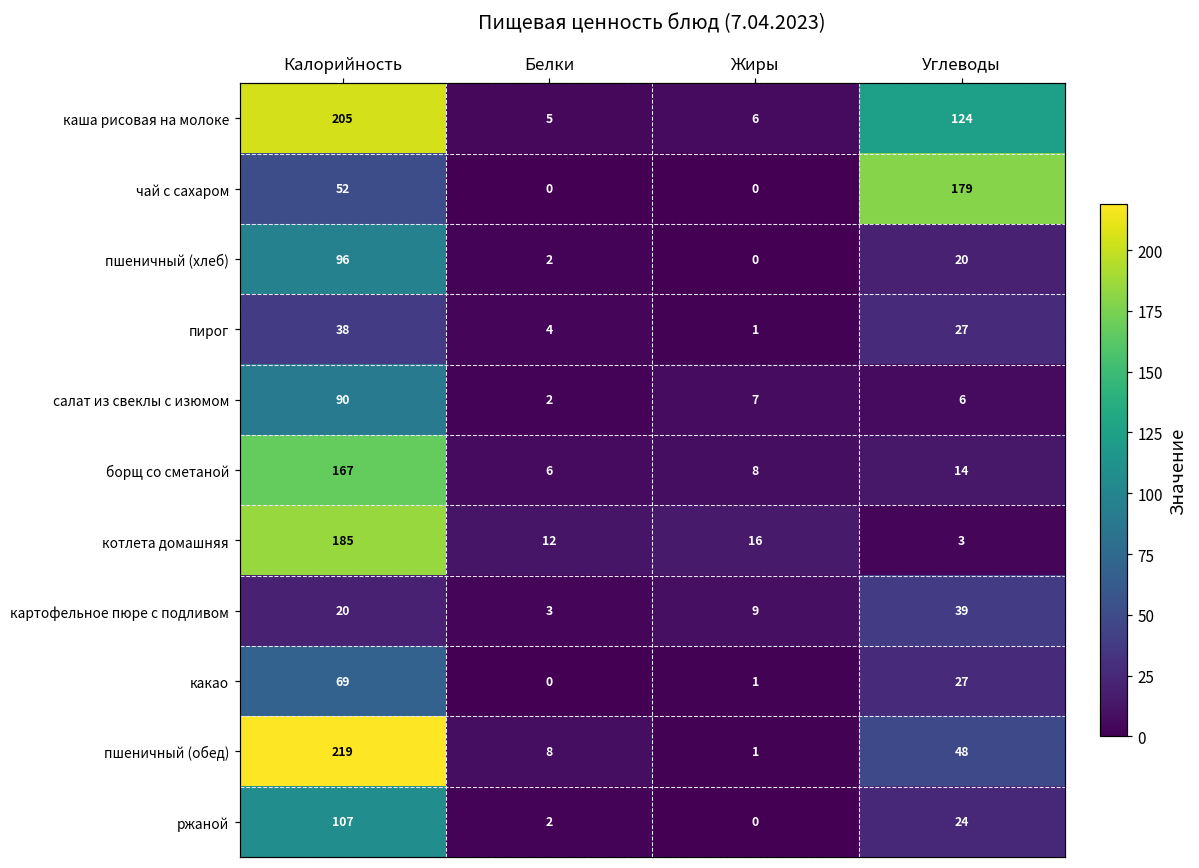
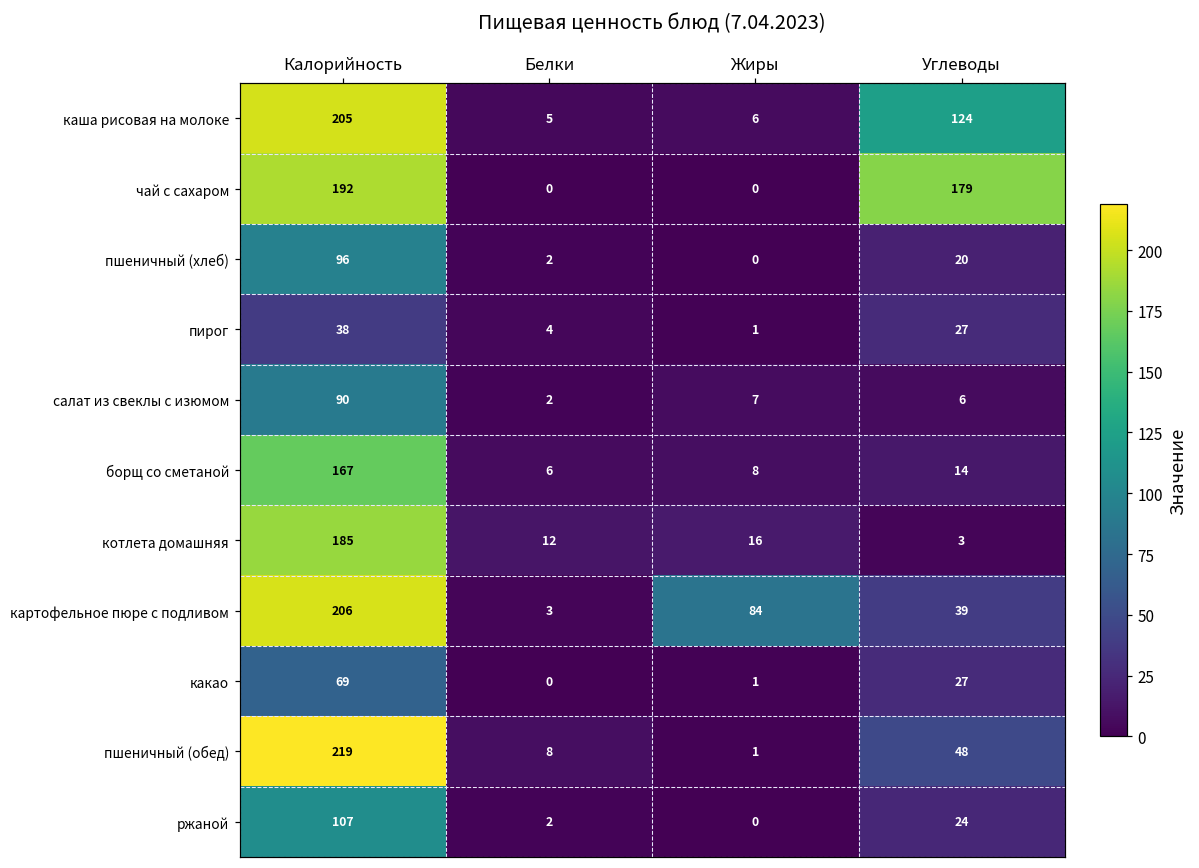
чай с сахаром, Калорийность: 52 -> 192
картофельное пюре с подливом, Калорийность: 20 -> 206
картофельное пюре с подливом, Жиры: 9 -> 84
